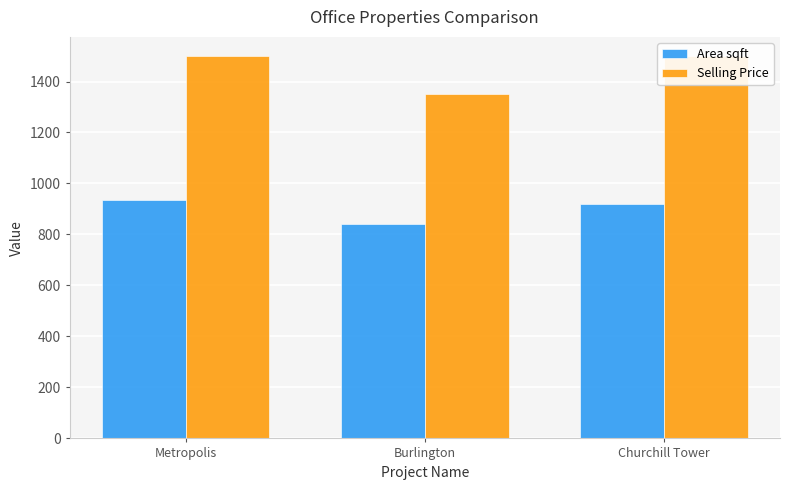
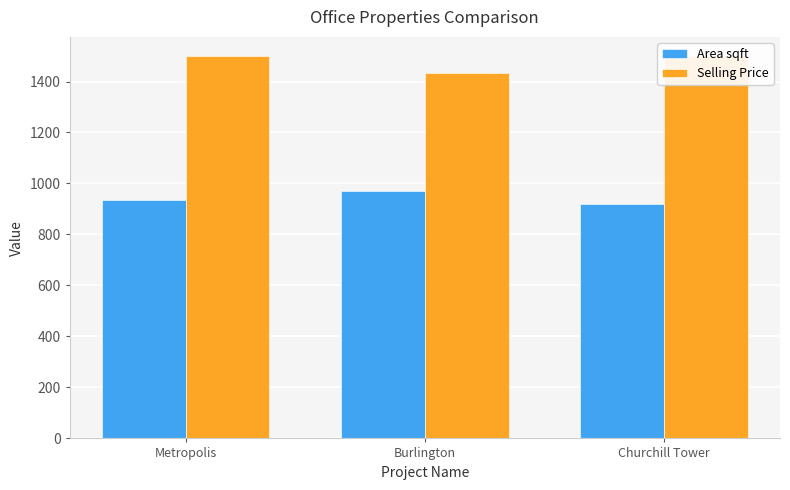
Area sqft, Burlington: 840 -> 970
Selling Price, Burlington: 1350 -> 1430
